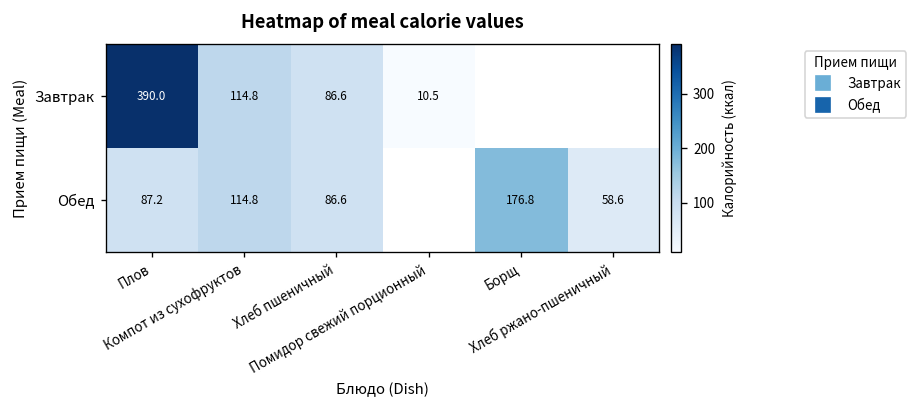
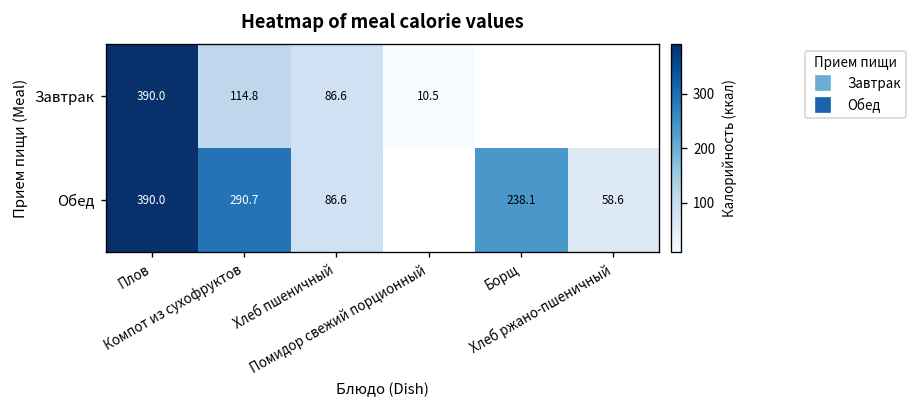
Обед, Плов: 87.2 -> 390.0
Обед, Компот из сухофруктов: 114.8 -> 290.7
Обед, Борщ: 176.8 -> 238.1
